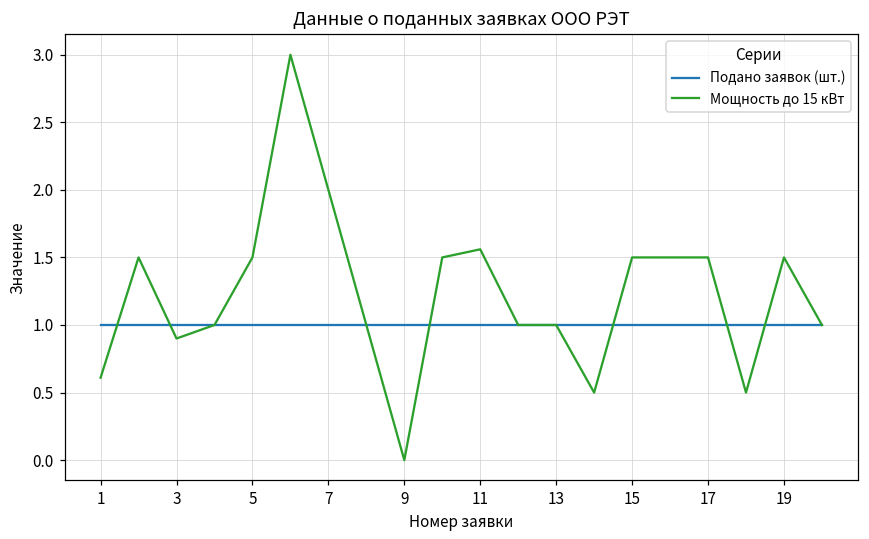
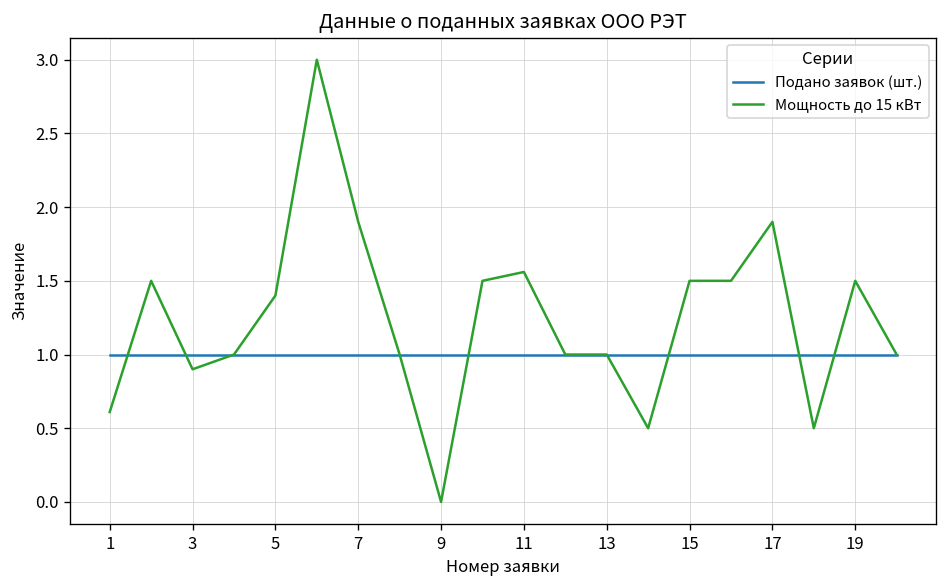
Мощность до 15 кВт, 5: 1.5 -> 1.4
Мощность до 15 кВт, 7: 2.0 -> 1.9
Мощность до 15 кВт, 17: 1.5 -> 1.9
